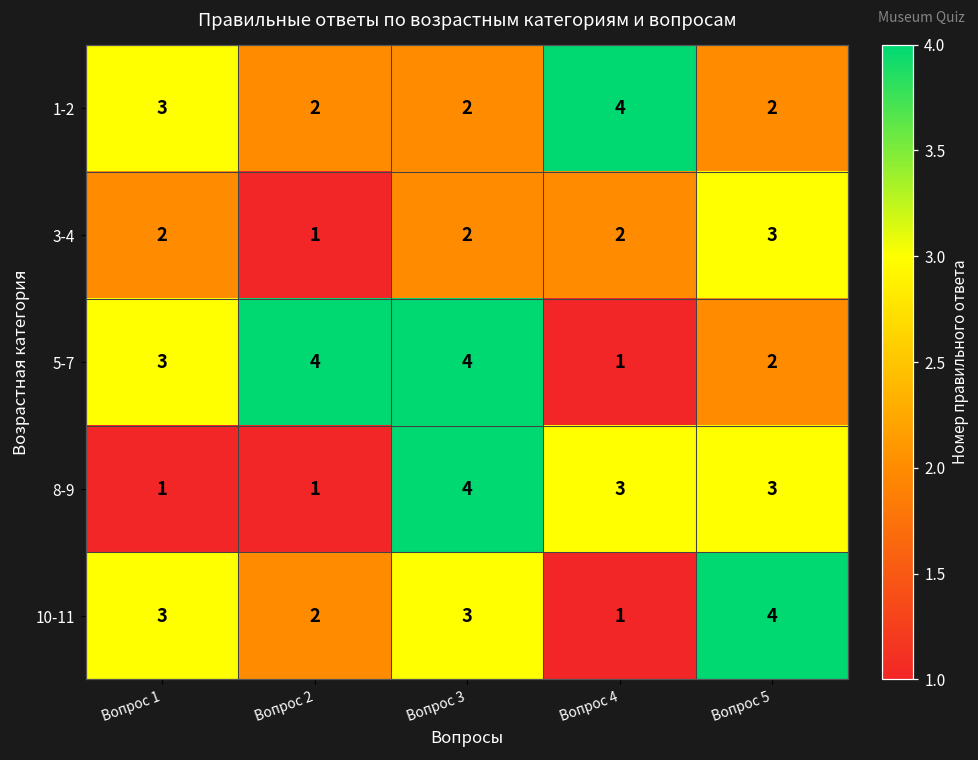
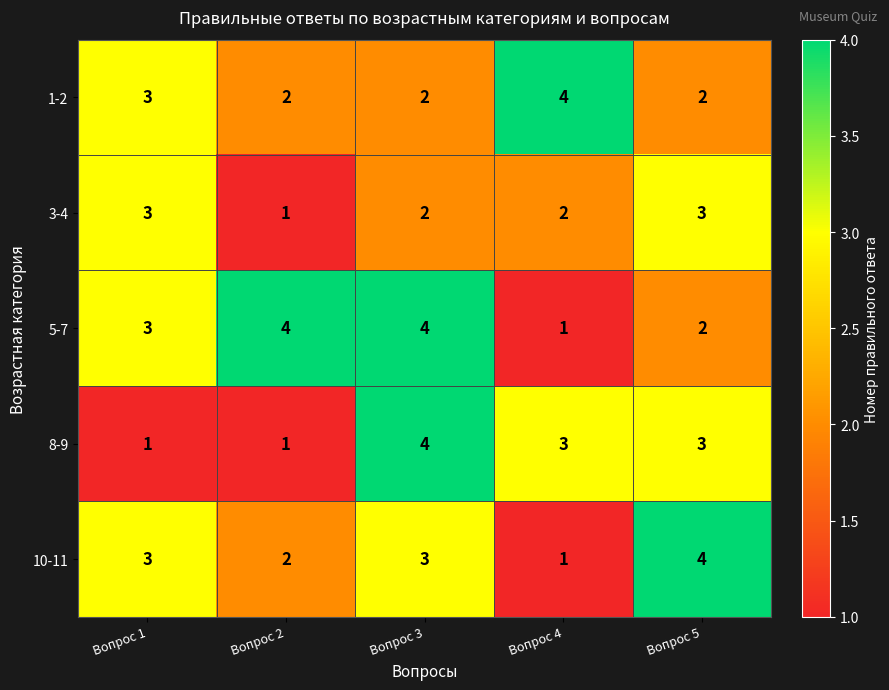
3-4, Вопрос 1: 2 -> 3
